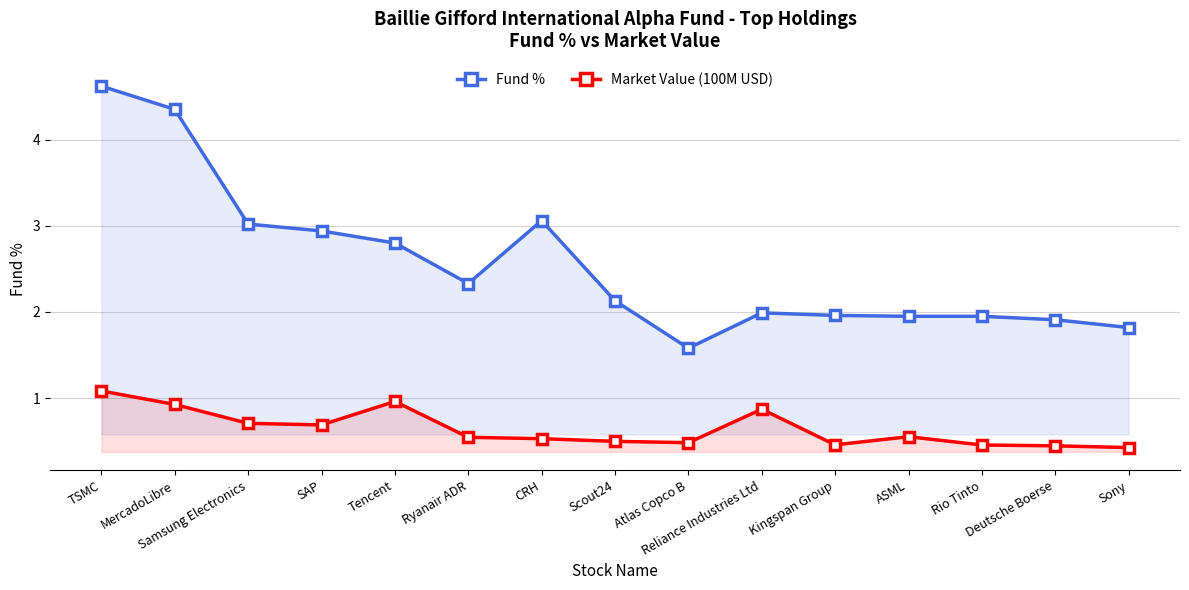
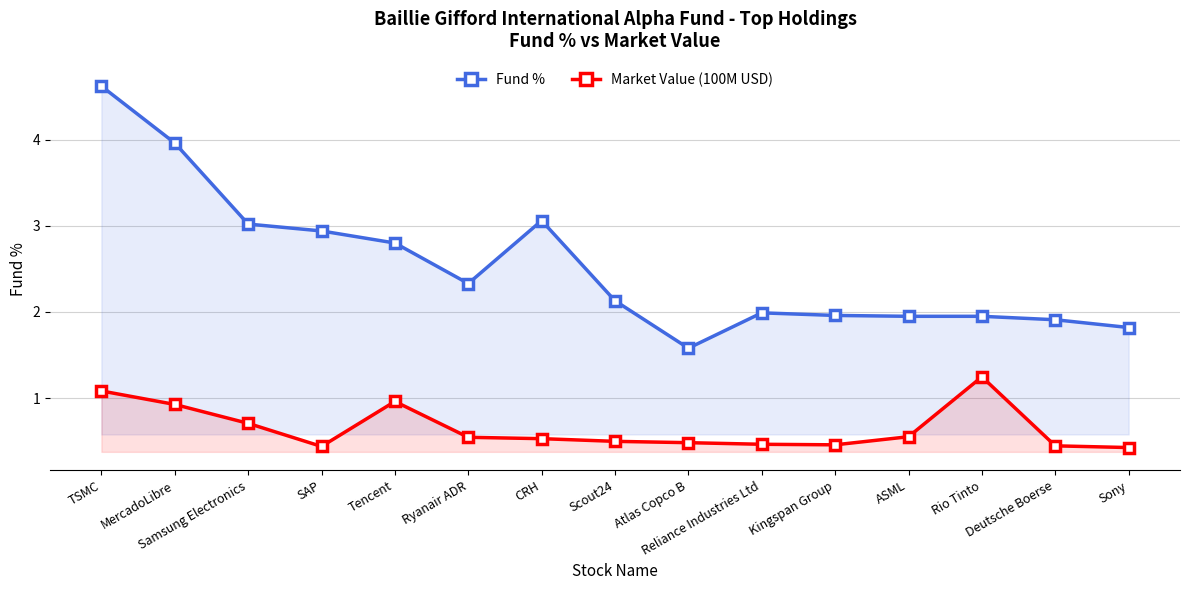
Fund %, MercadoLibre: 4.4 -> 4.0
Market Value (100M USD), SAP: 0.7 -> 0.4
Market Value (100M USD), Reliance Industries Ltd: 0.9 -> 0.5
Market Value (100M USD), Rio Tinto: 0.5 -> 1.2
